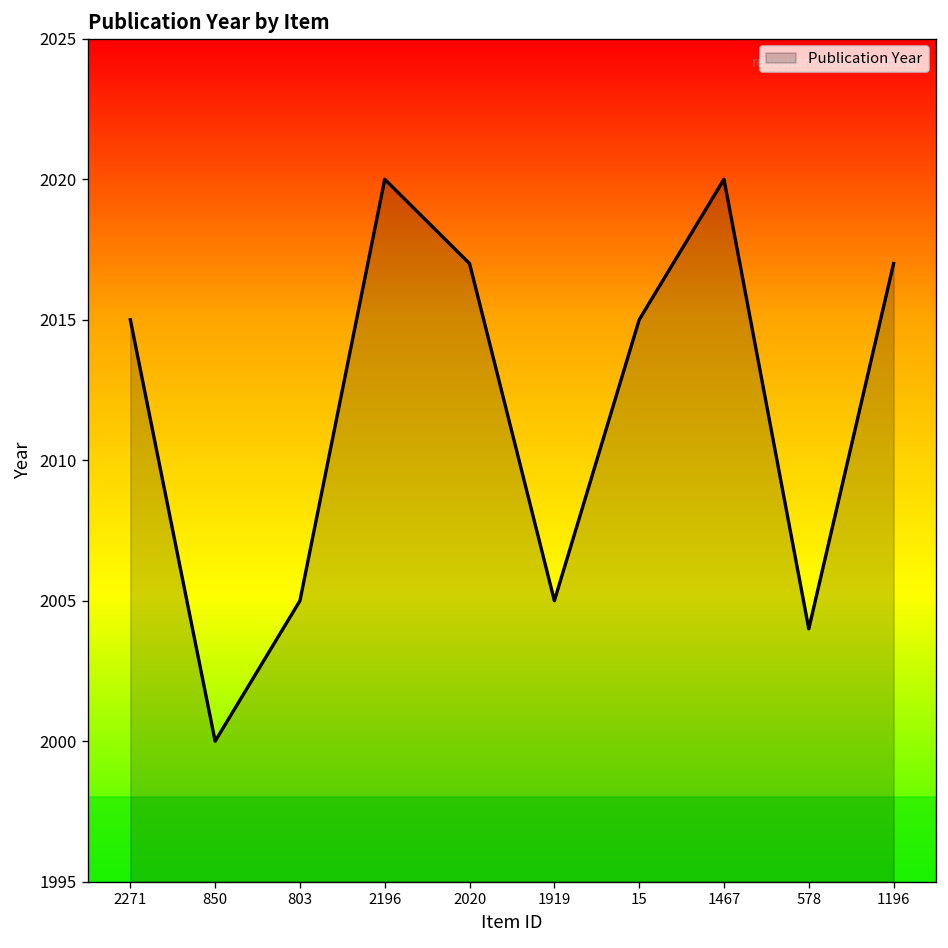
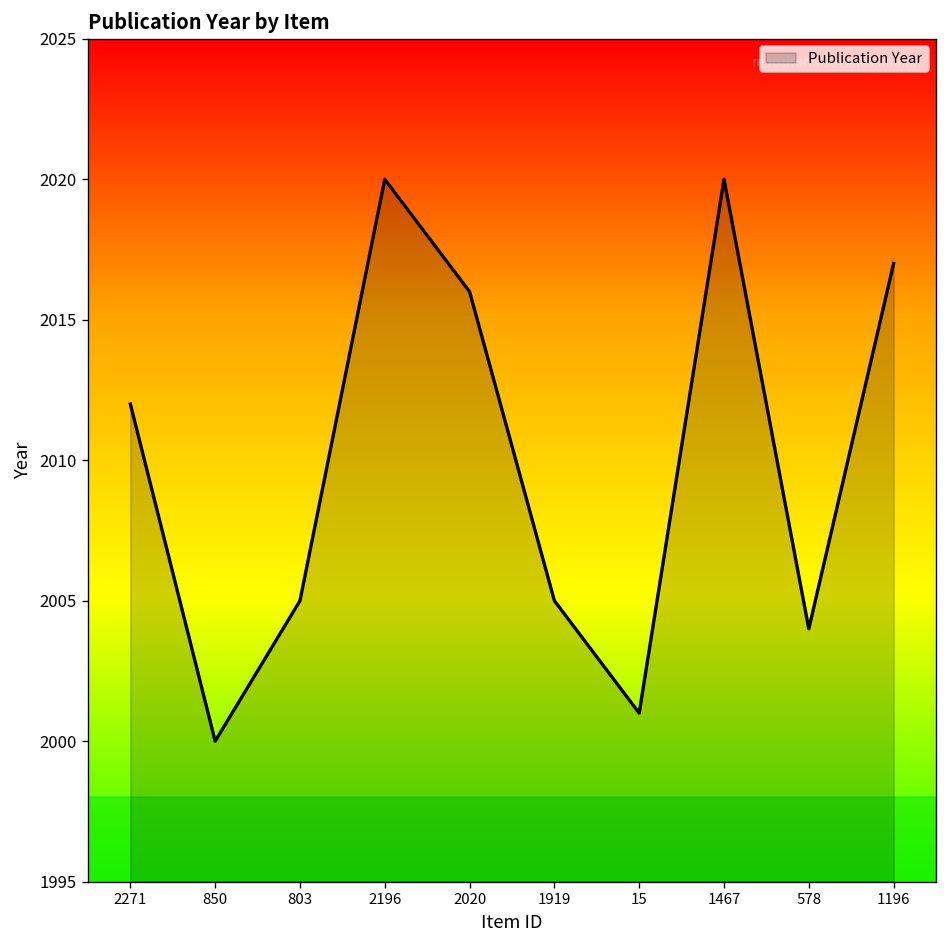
2271: 2015 -> 2012
2020: 2017 -> 2016
15: 2015 -> 2001
